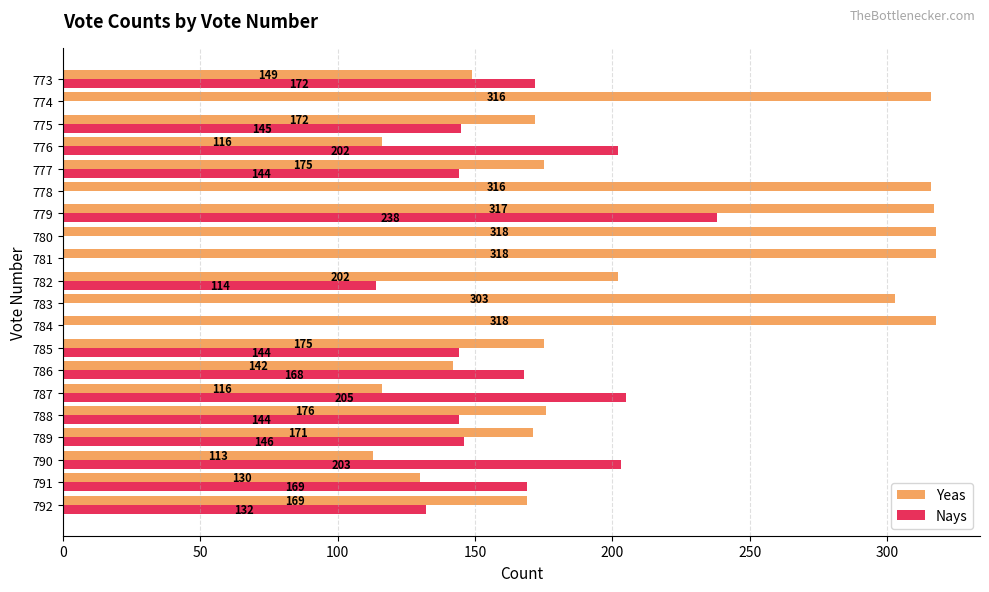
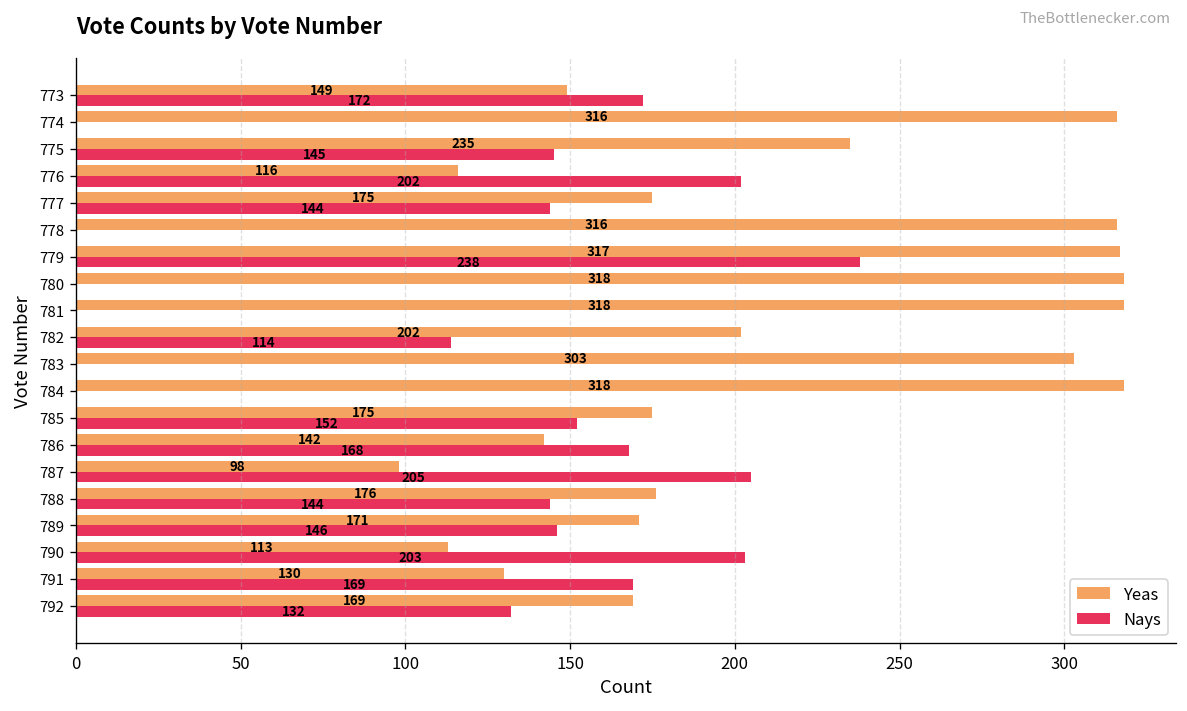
Yeas, 775: 172 -> 235
Nays, 785: 144 -> 152
Yeas, 787: 116 -> 98
